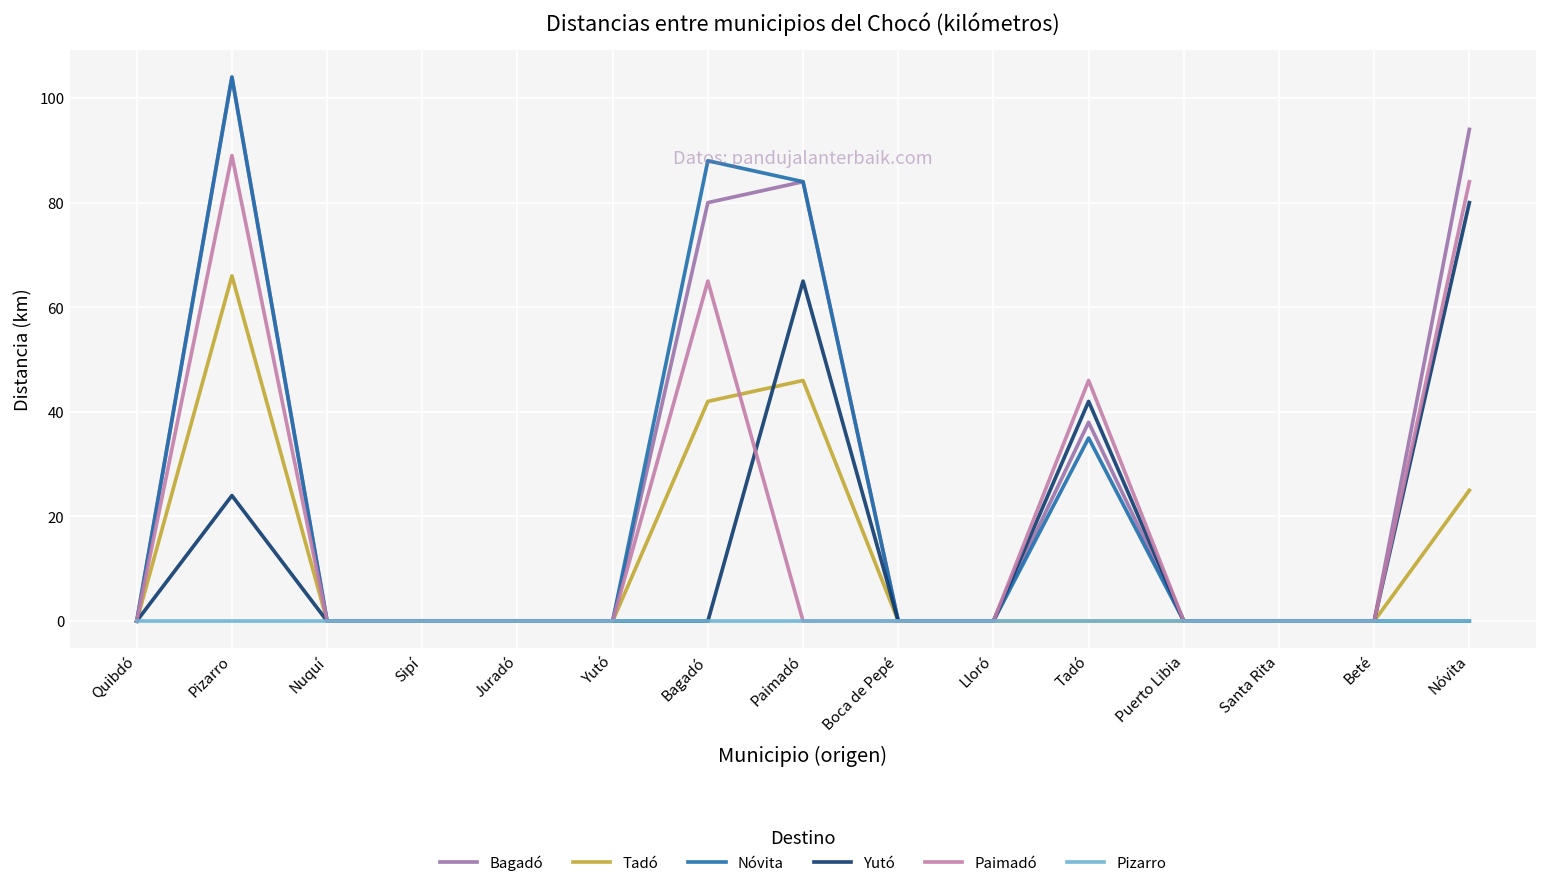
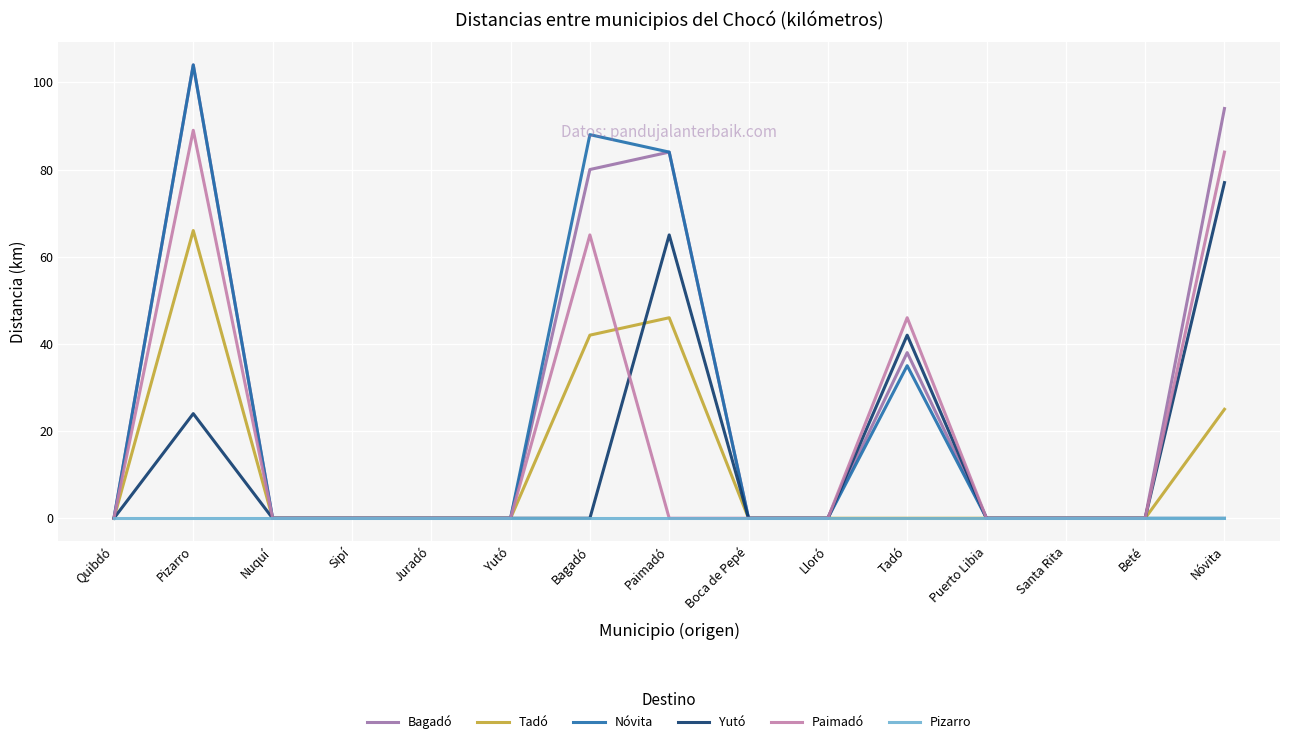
Yutó, Nóvita: 80 -> 77
